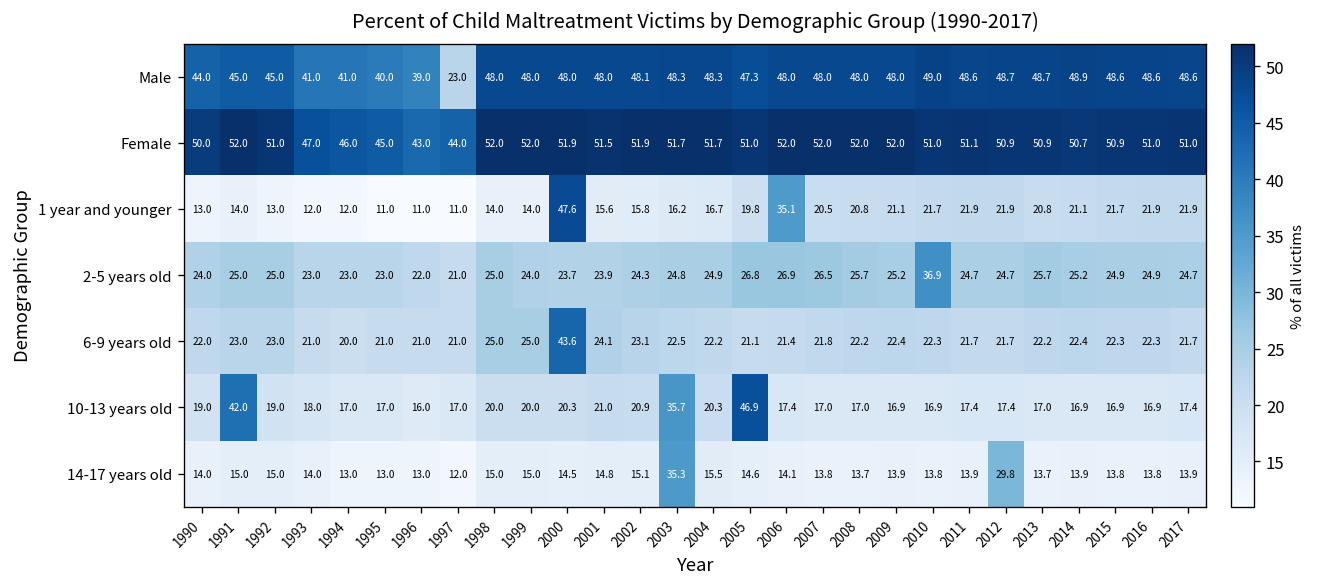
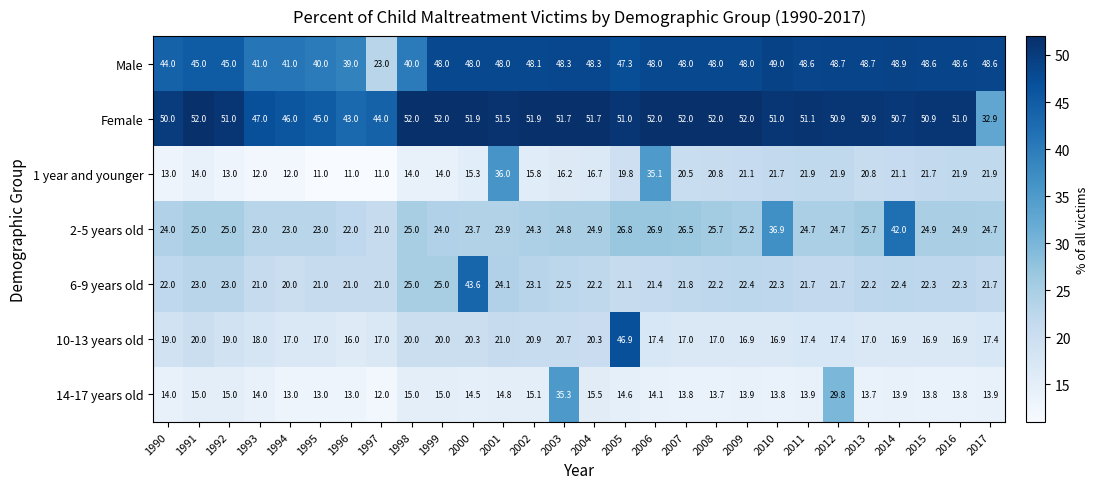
Male, 1998: 48.0 -> 40.0
Female, 2017: 51.0 -> 32.9
1 year and younger, 2000: 47.6 -> 15.3
1 year and younger, 2001: 15.6 -> 36.0
2-5 years old, 2014: 25.2 -> 42.0
10-13 years old, 1991: 42.0 -> 20.0
10-13 years old, 2003: 35.7 -> 20.7
